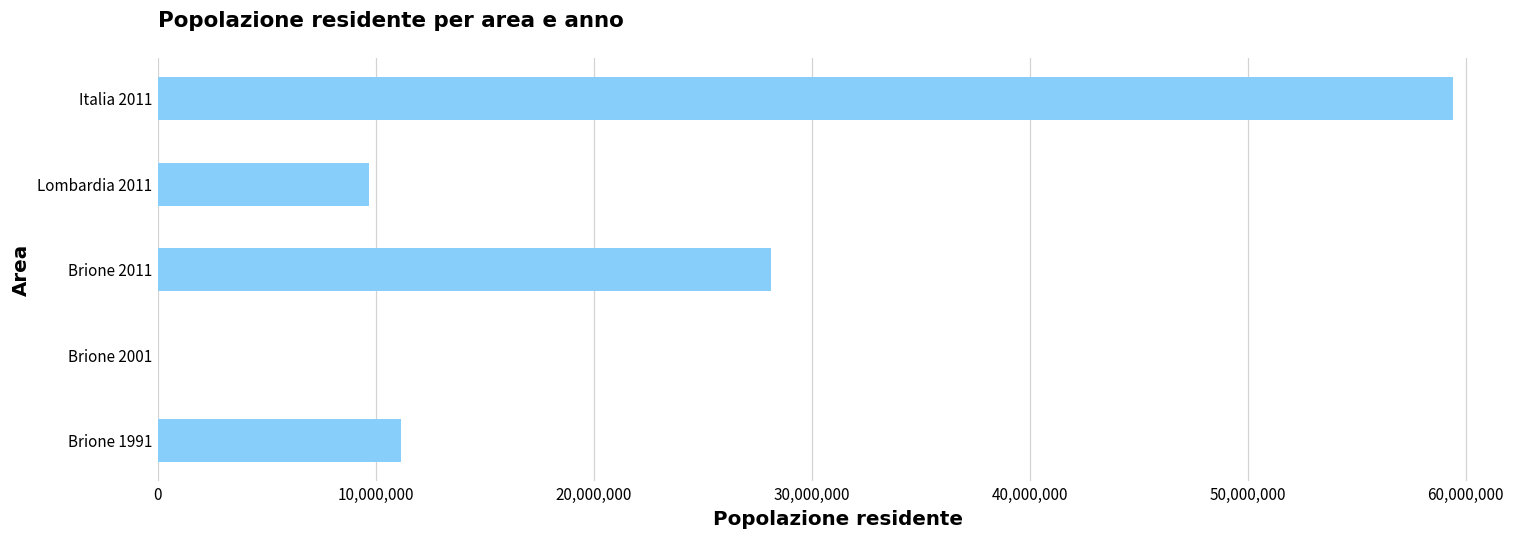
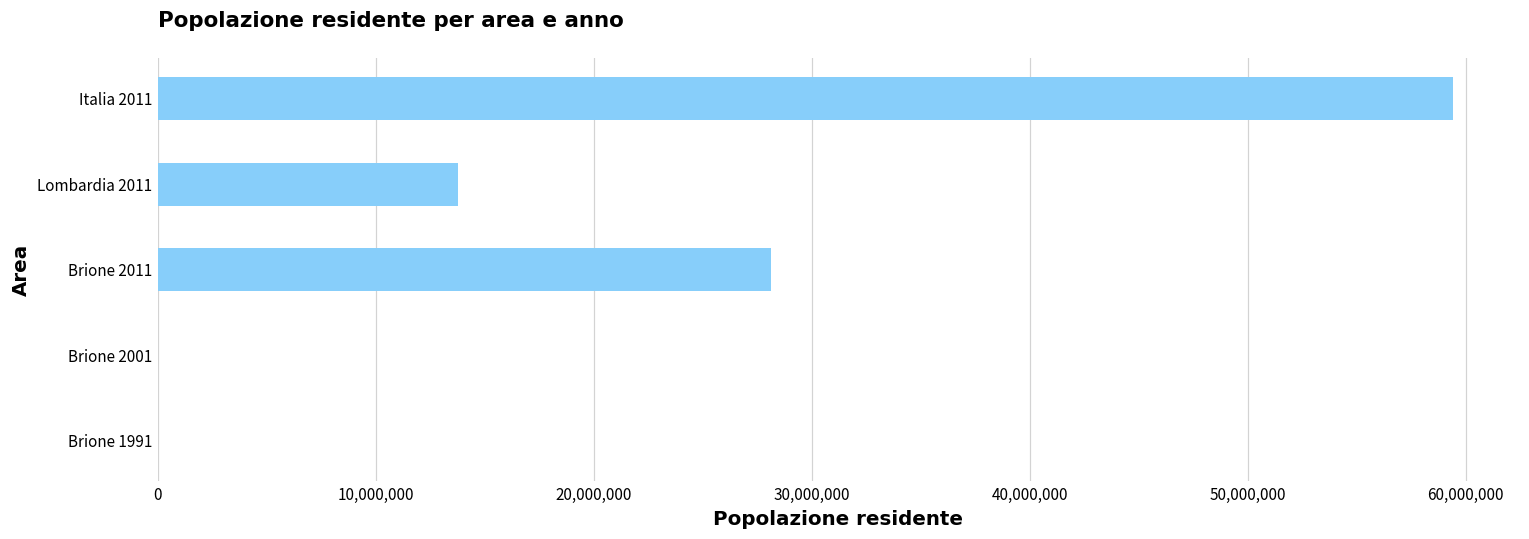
Lombardia 2011: 9,700,000 -> 13,800,000
Brione 1991: 11,100,000 -> 0
